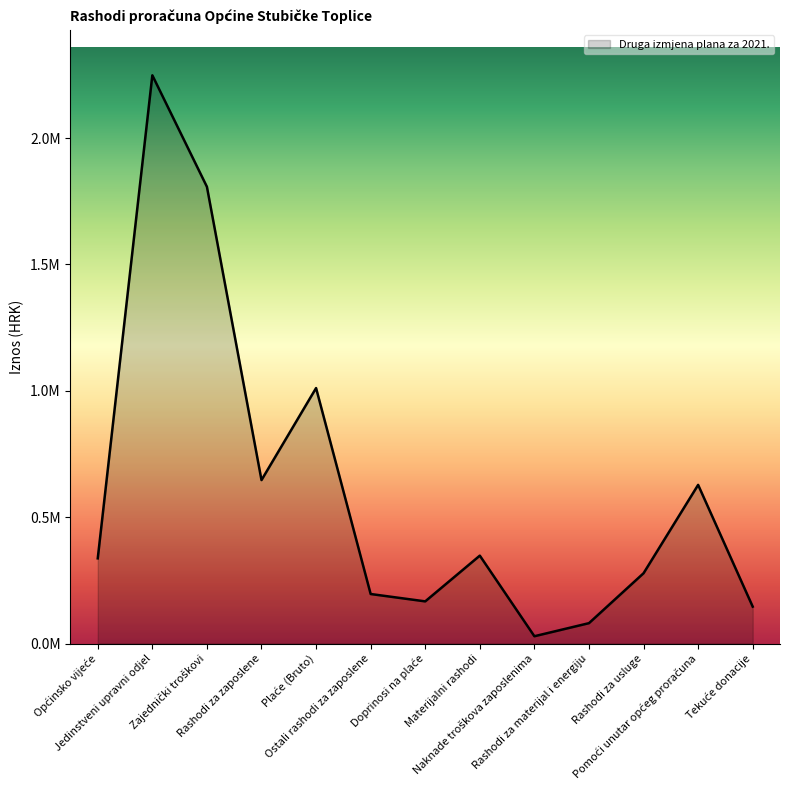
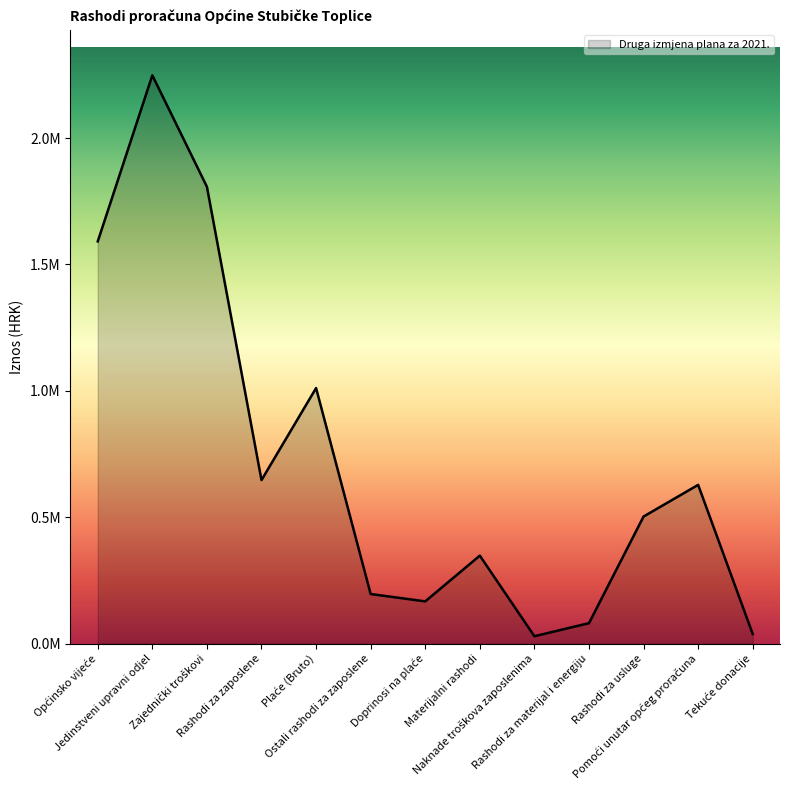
Općinsko vijeće: 340000 -> 1590000
Rashodi za usluge: 280000 -> 500000
Tekuće donacije: 150000 -> 40000
